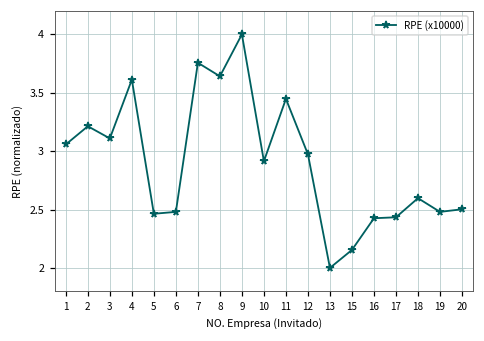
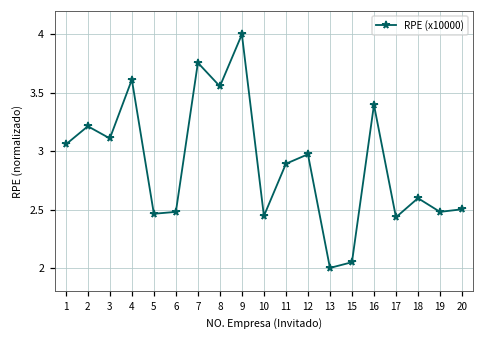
8: 3.64 -> 3.55
10: 2.91 -> 2.44
11: 3.45 -> 2.89
15: 2.15 -> 2.05
16: 2.43 -> 3.40
